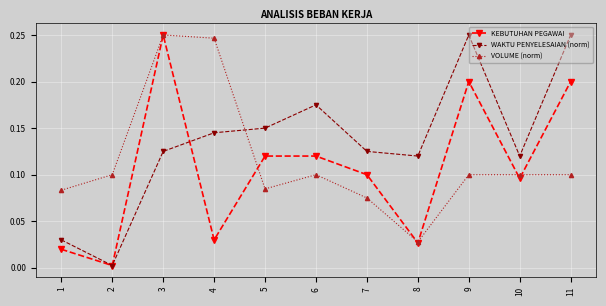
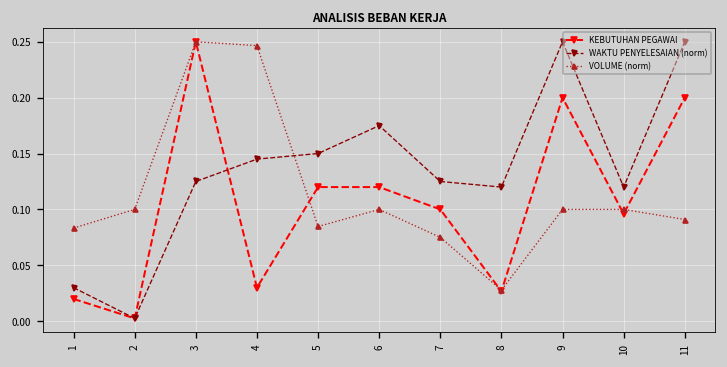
VOLUME (norm), 11: 0.10 -> 0.09
